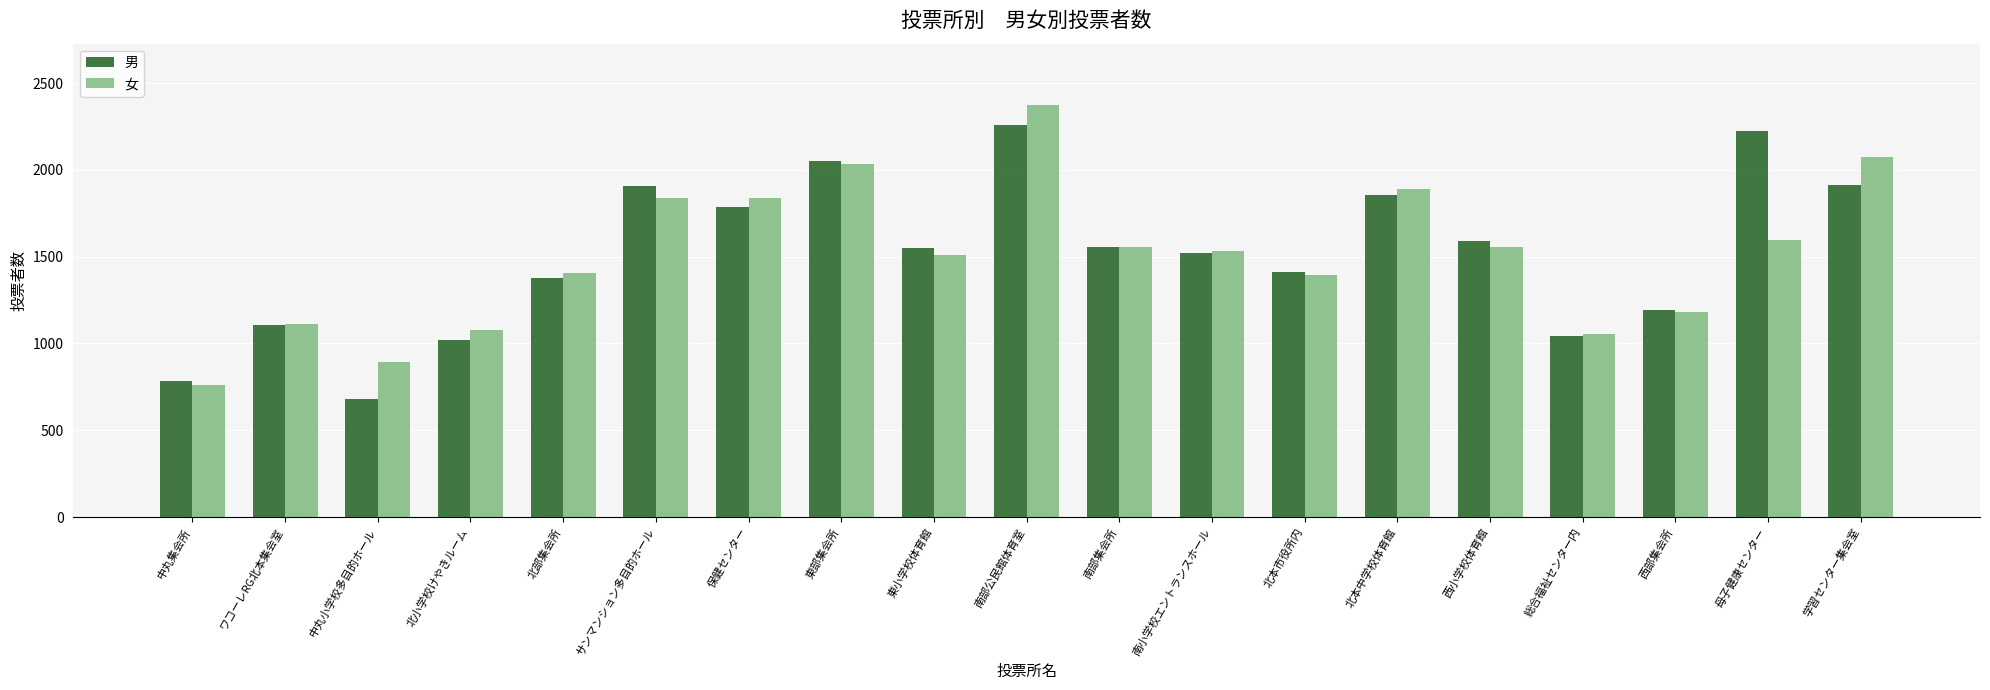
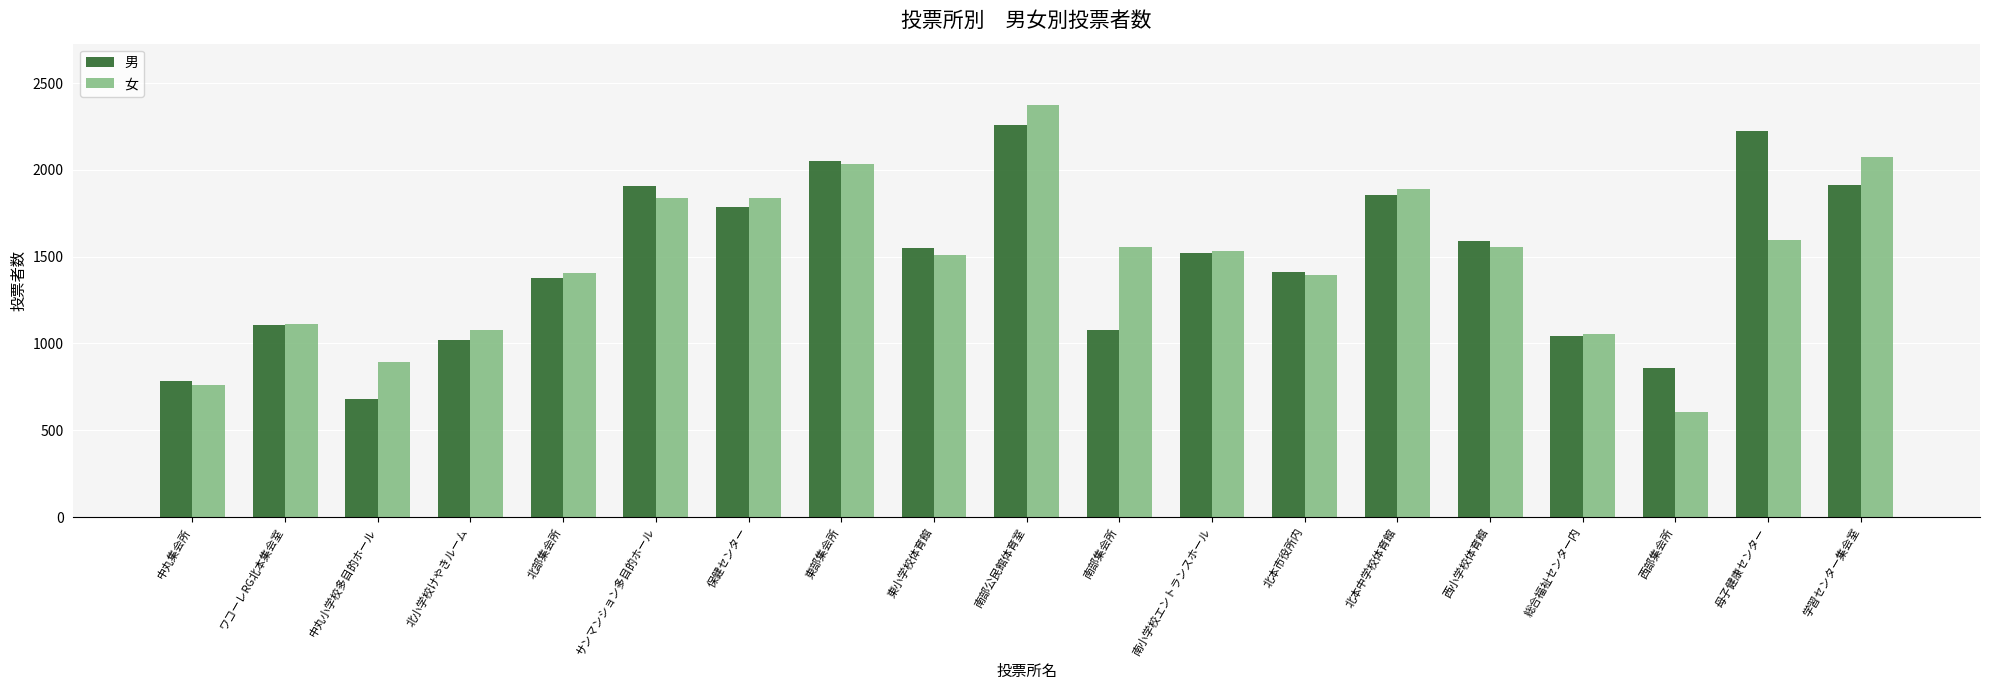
男, 南部集会所: 1550 -> 1080
男, 西部集会所: 1190 -> 860
女, 西部集会所: 1180 -> 610
